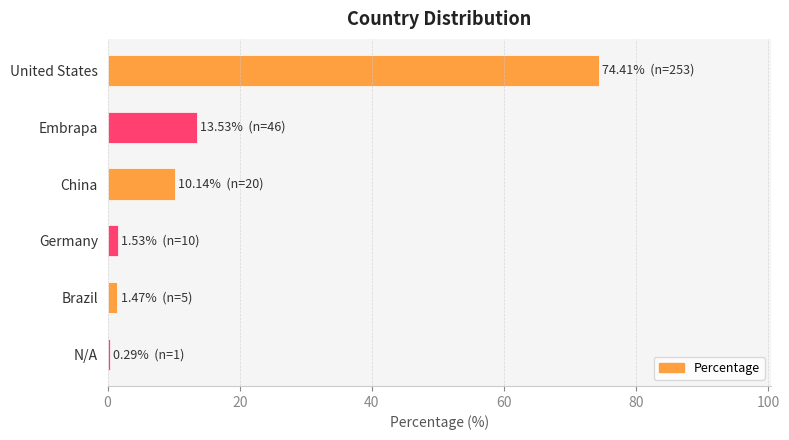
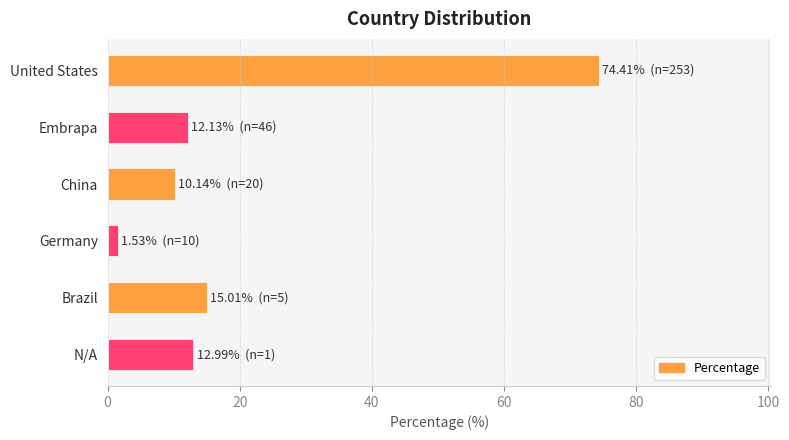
Embrapa: 13.53% -> 12.13%
Brazil: 1.47% -> 15.01%
N/A: 0.29% -> 12.99%
